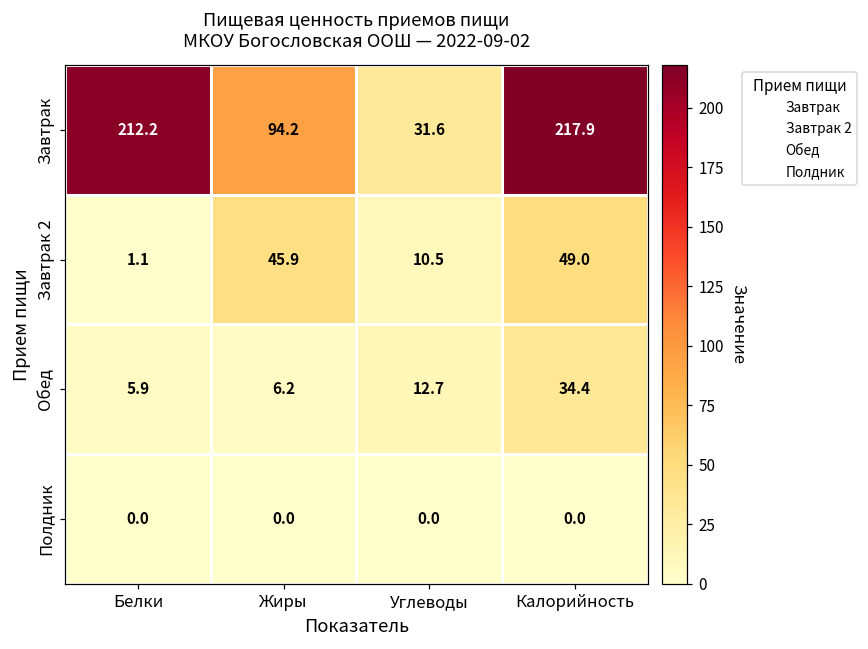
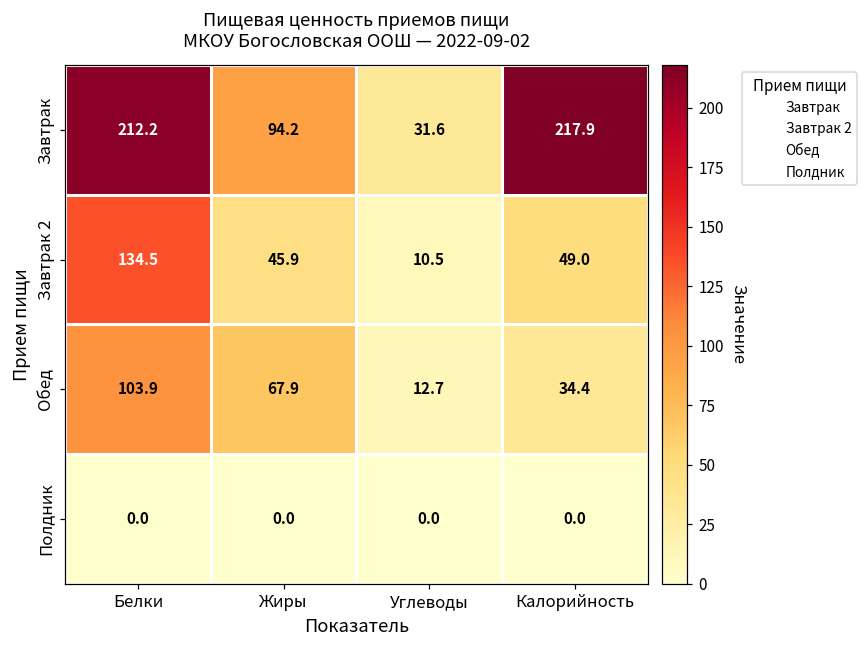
Завтрак 2, Белки: 1.1 -> 134.5
Обед, Белки: 5.9 -> 103.9
Обед, Жиры: 6.2 -> 67.9
